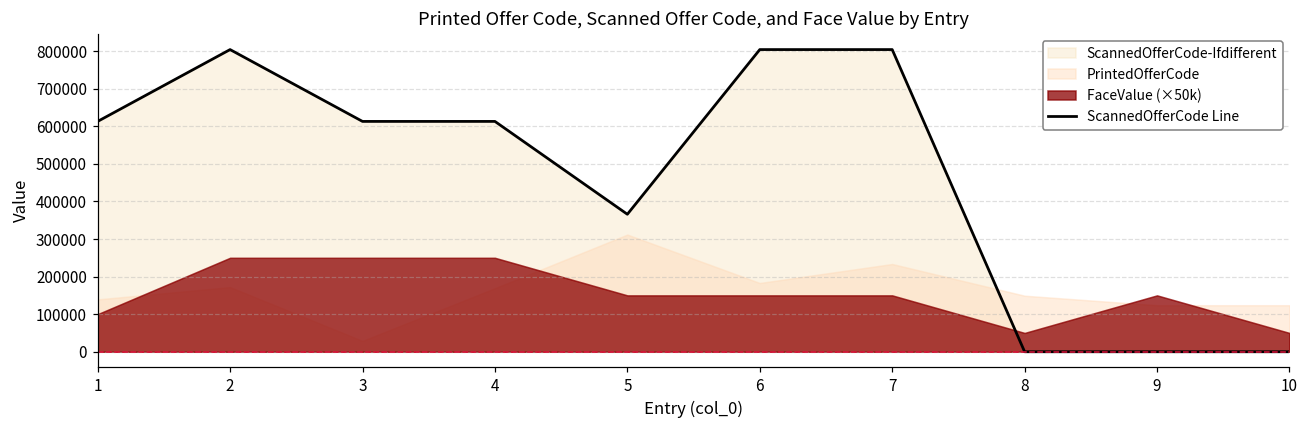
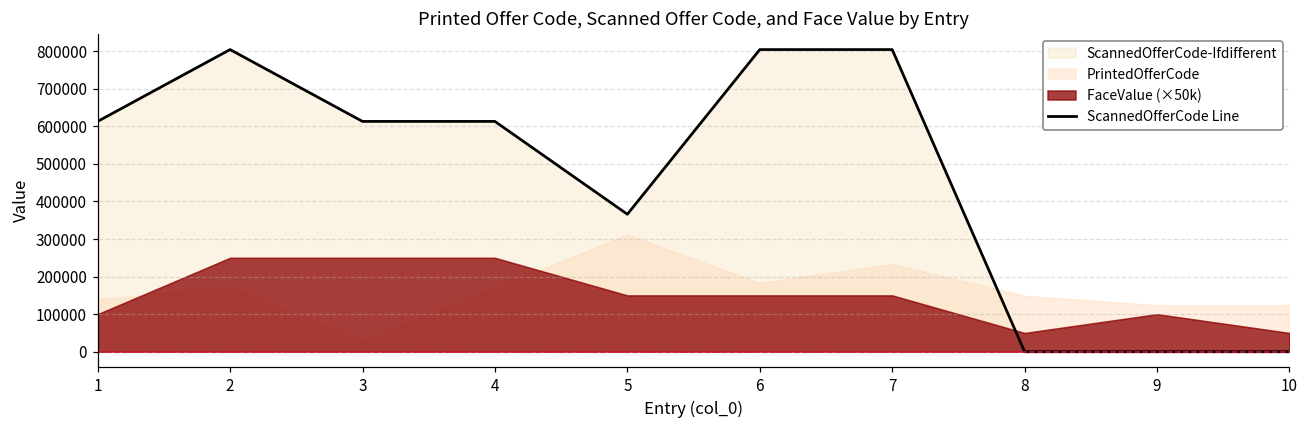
FaceValue (×50k), 9: 150000 -> 100000
